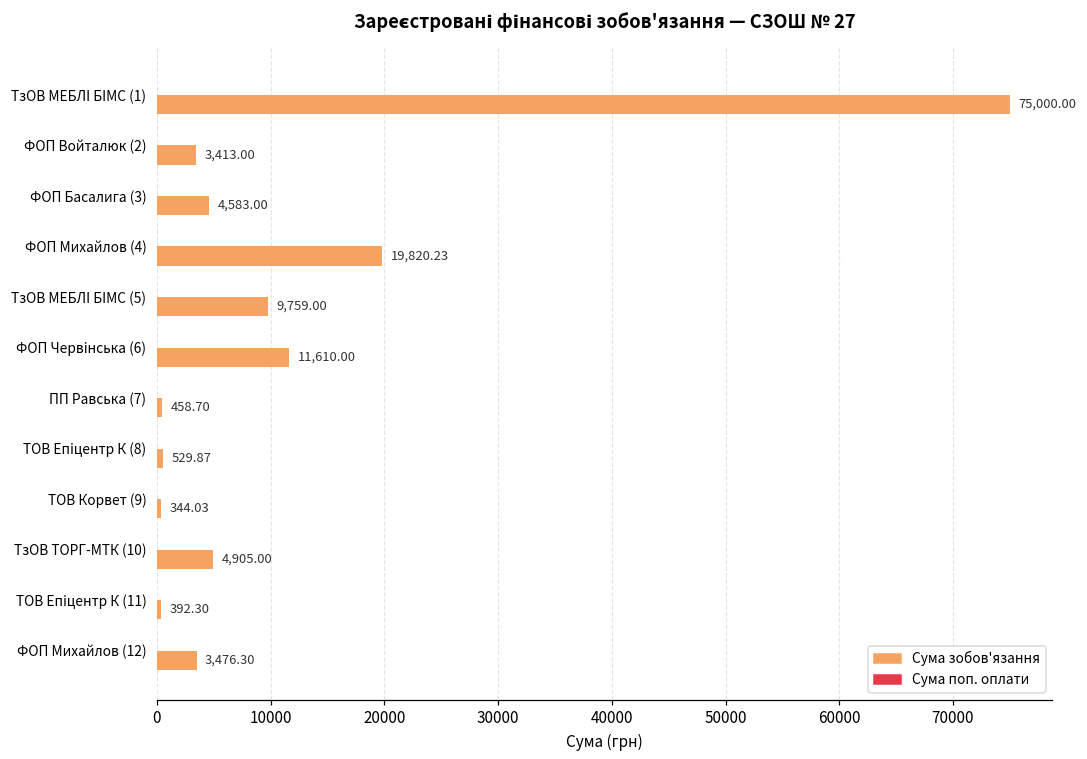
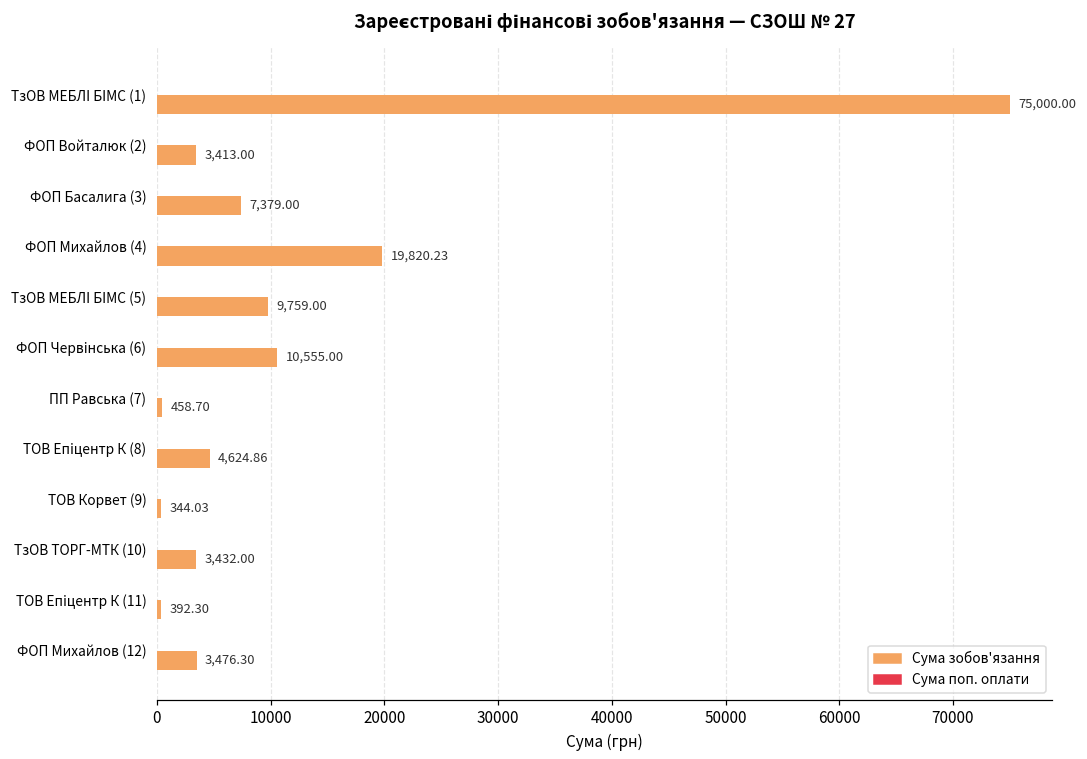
Сума зобов'язання, ФОП Басалига (3): 4,583.00 -> 7,379.00
Сума зобов'язання, ФОП Червiнська (6): 11,610.00 -> 10,555.00
Сума зобов'язання, ТОВ Епiцентр К (8): 529.87 -> 4,624.86
Сума зобов'язання, ТзОВ ТОРГ-МТК (10): 4,905.00 -> 3,432.00
